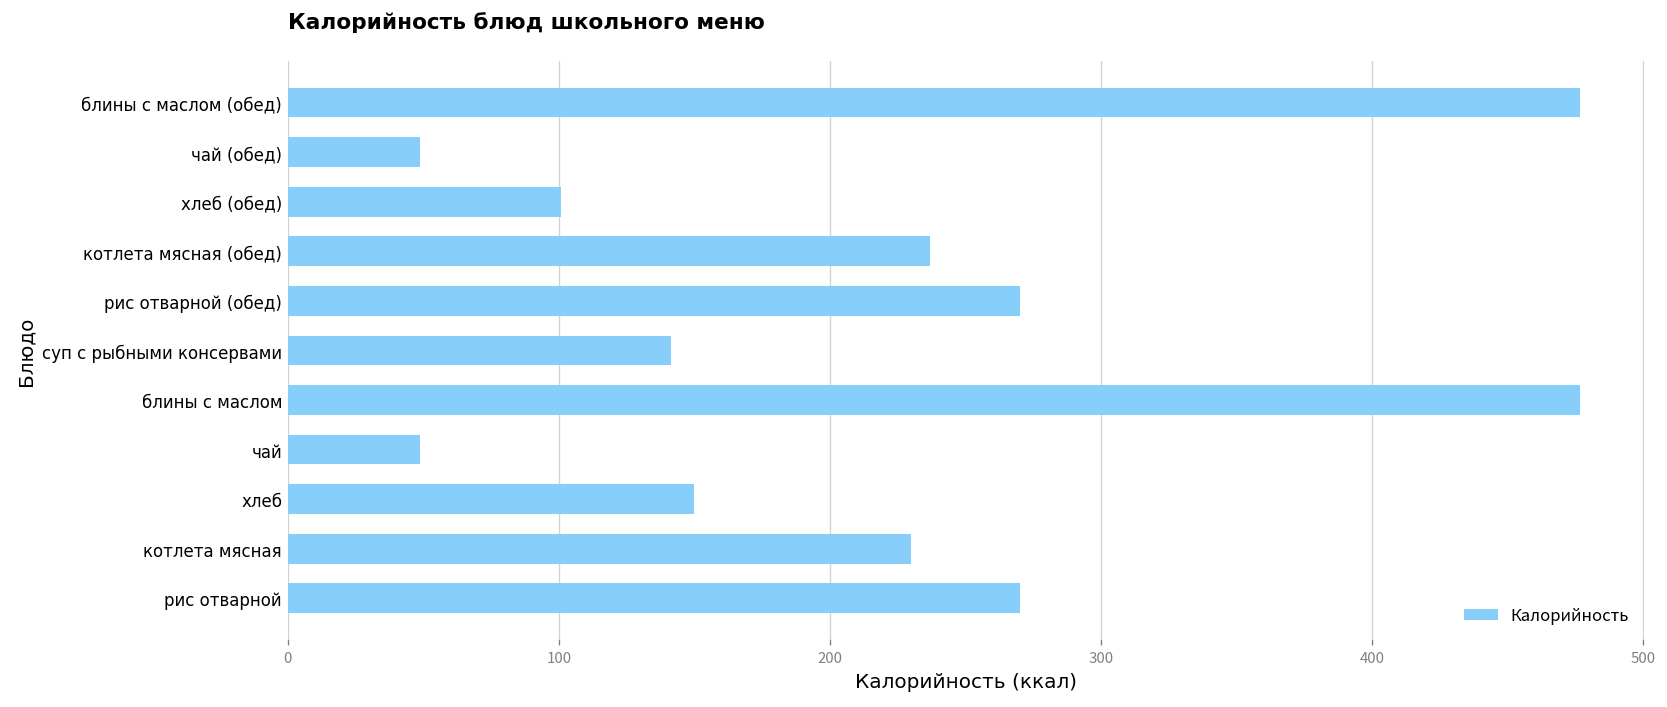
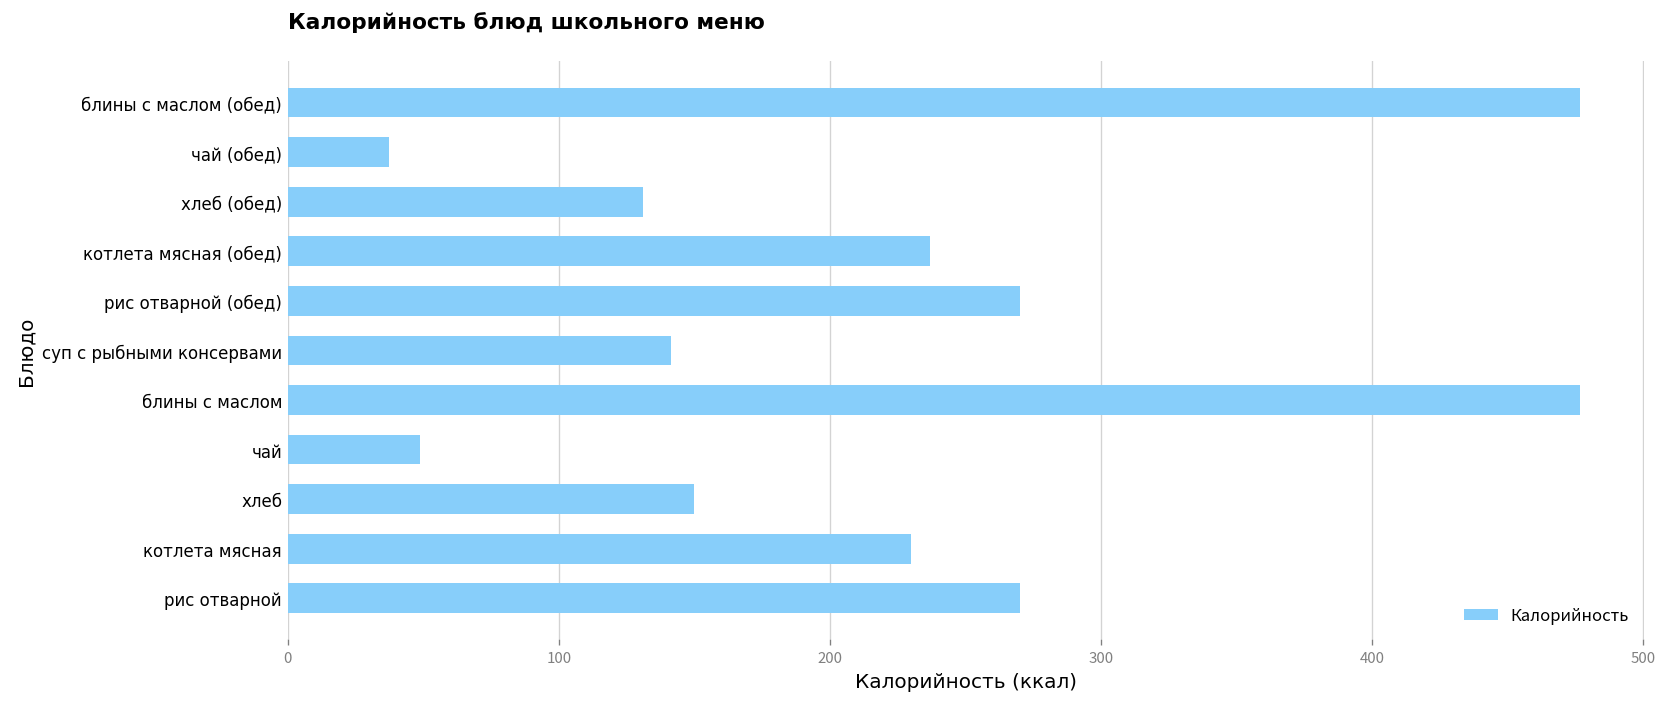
чай (обед): 49 -> 37
хлеб (обед): 101 -> 131
